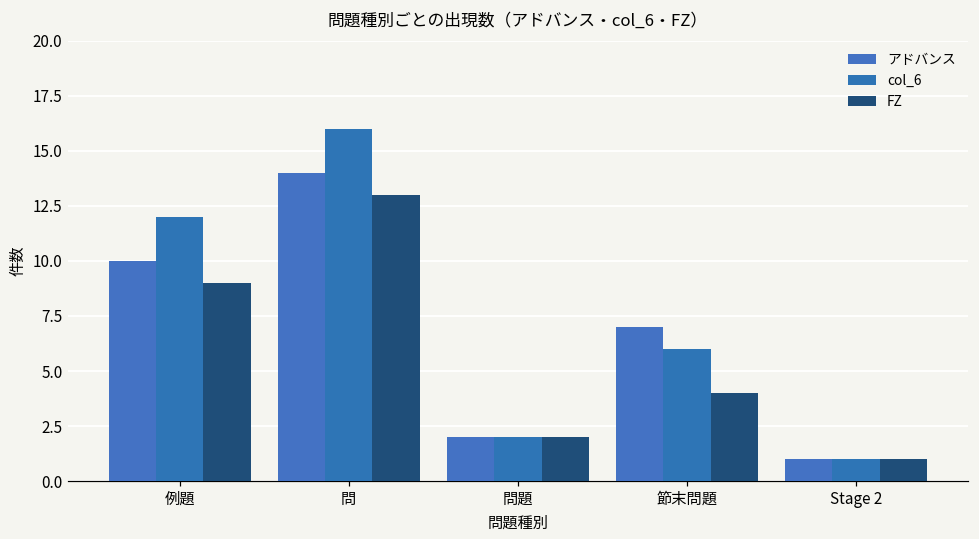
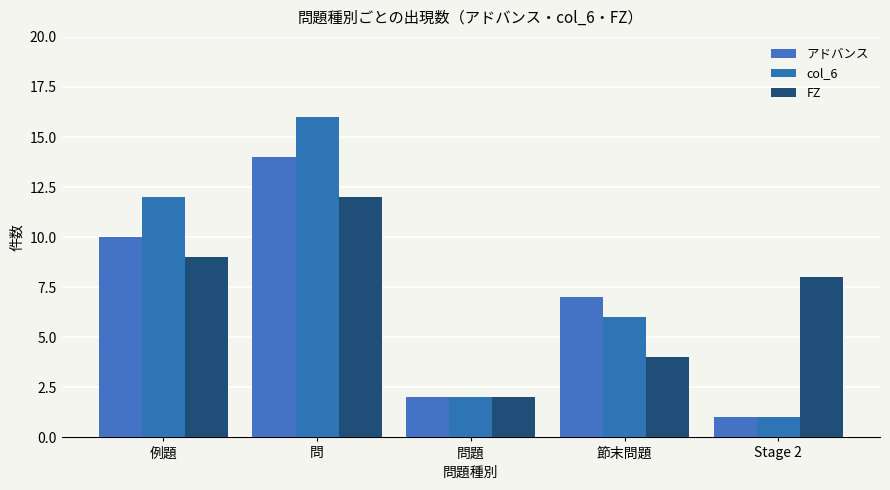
FZ, 問: 13 -> 12
FZ, Stage 2: 1 -> 8
